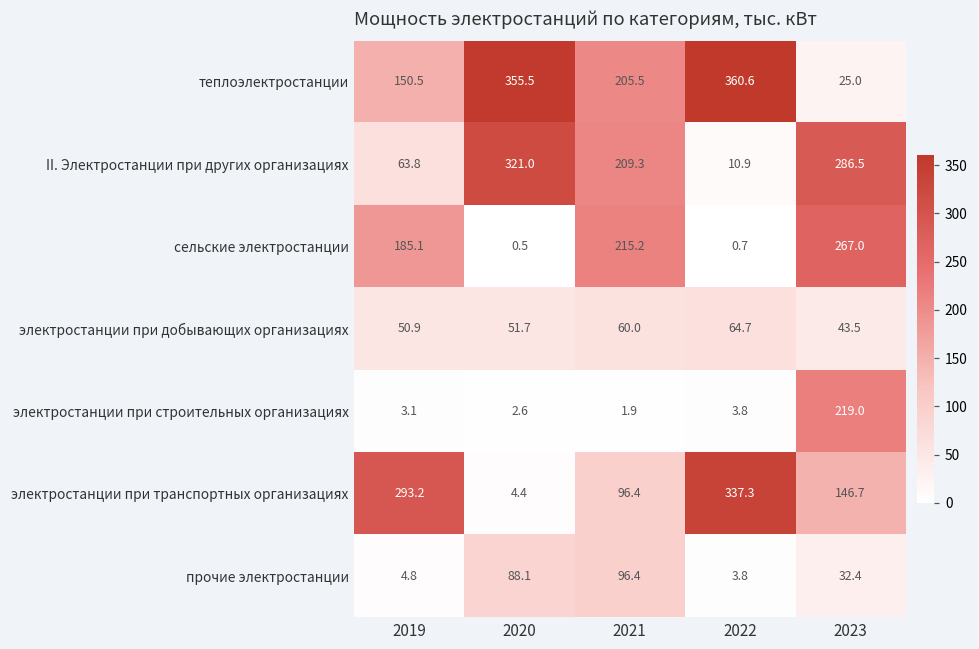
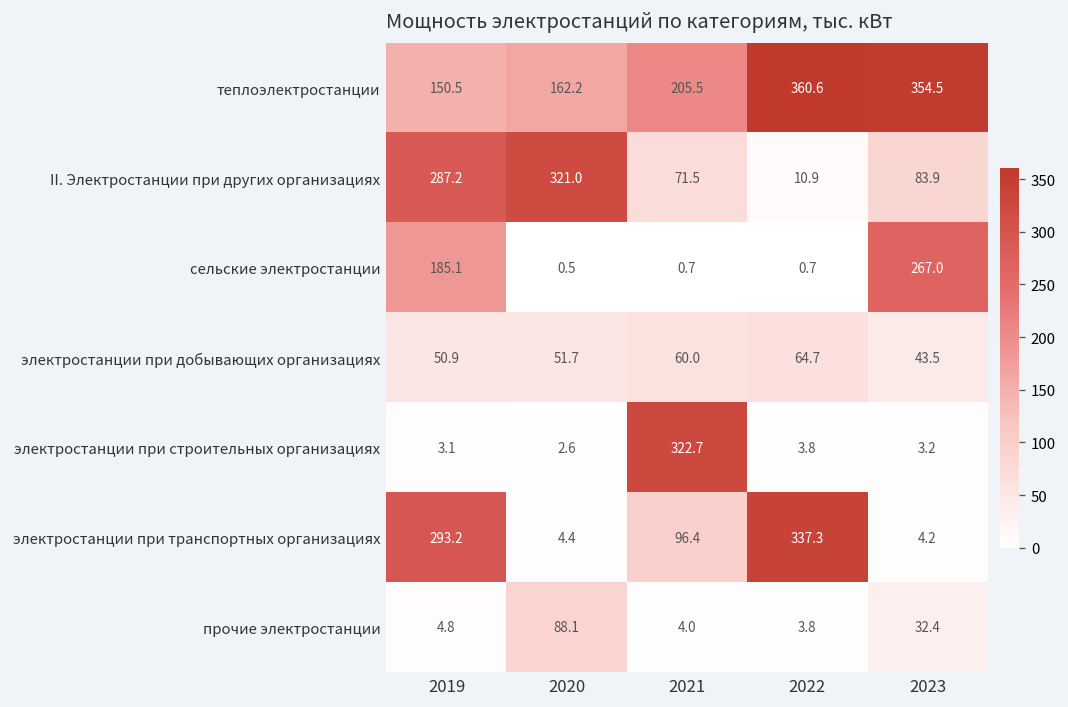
теплоэлектростанции, 2020: 355.5 -> 162.2
теплоэлектростанции, 2023: 25.0 -> 354.5
II. Электростанции при других организациях, 2019: 63.8 -> 287.2
II. Электростанции при других организациях, 2021: 209.3 -> 71.5
II. Электростанции при других организациях, 2023: 286.5 -> 83.9
сельские электростанции, 2021: 215.2 -> 0.7
электростанции при строительных организациях, 2021: 1.9 -> 322.7
электростанции при строительных организациях, 2023: 219.0 -> 3.2
электростанции при транспортных организациях, 2023: 146.7 -> 4.2
прочие электростанции, 2021: 96.4 -> 4.0
